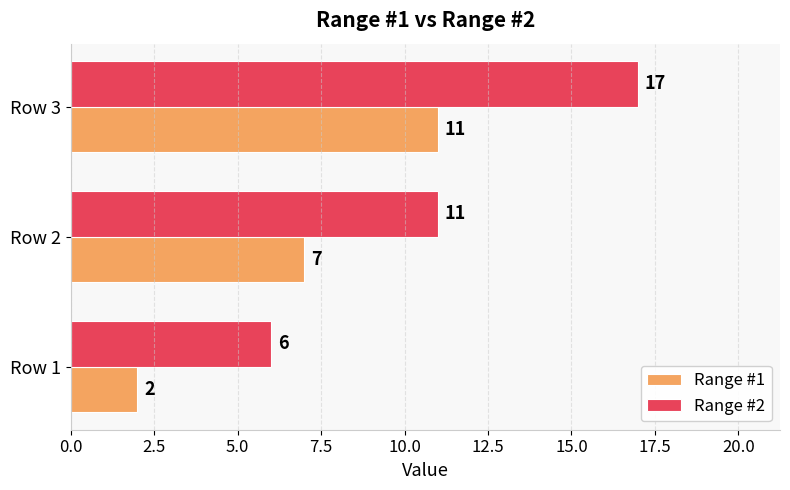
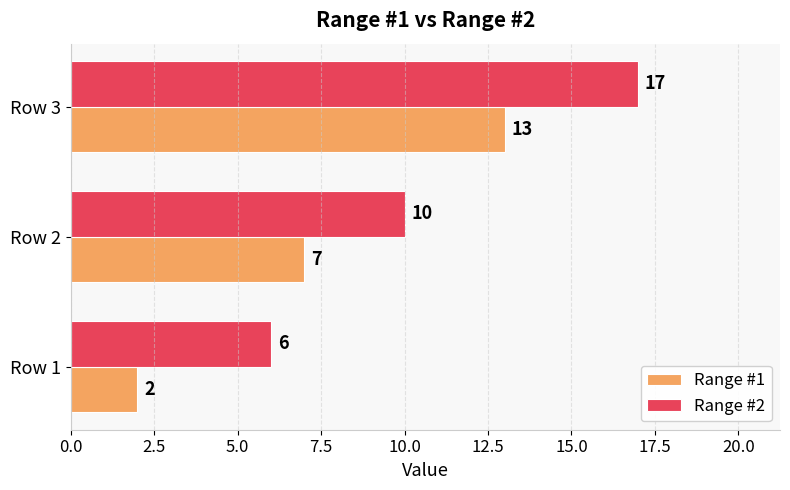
Range #1, Row 3: 11 -> 13
Range #2, Row 2: 11 -> 10
